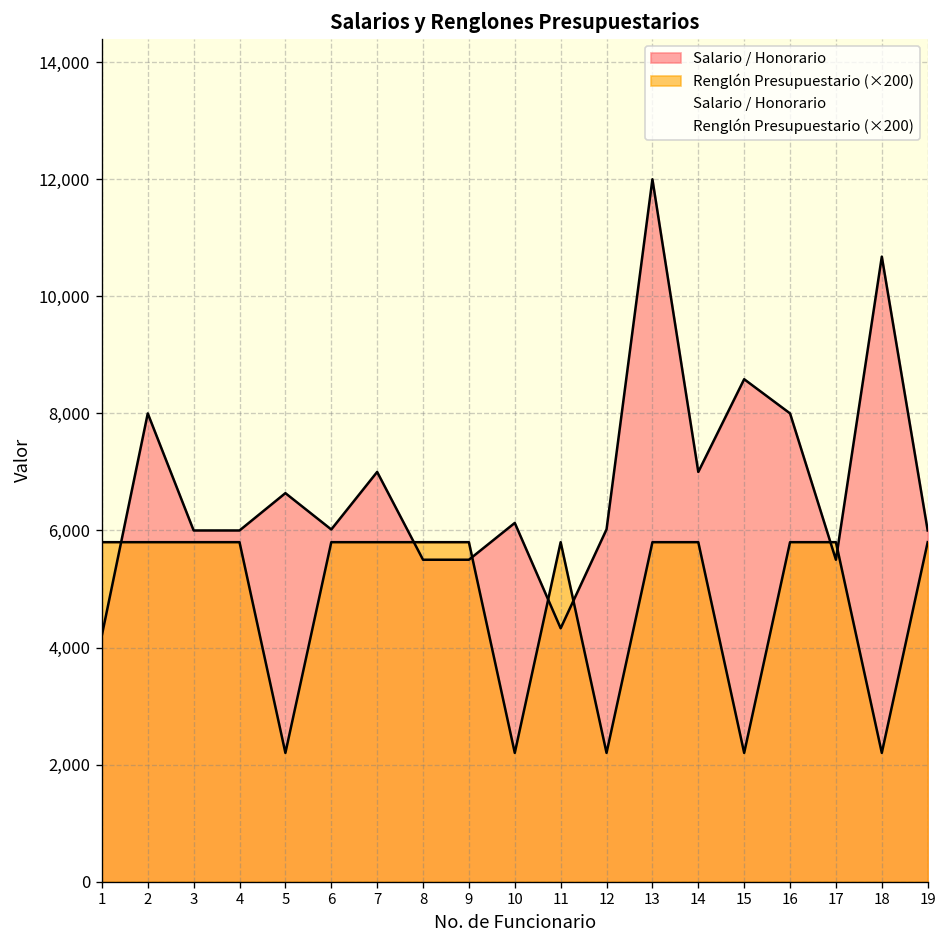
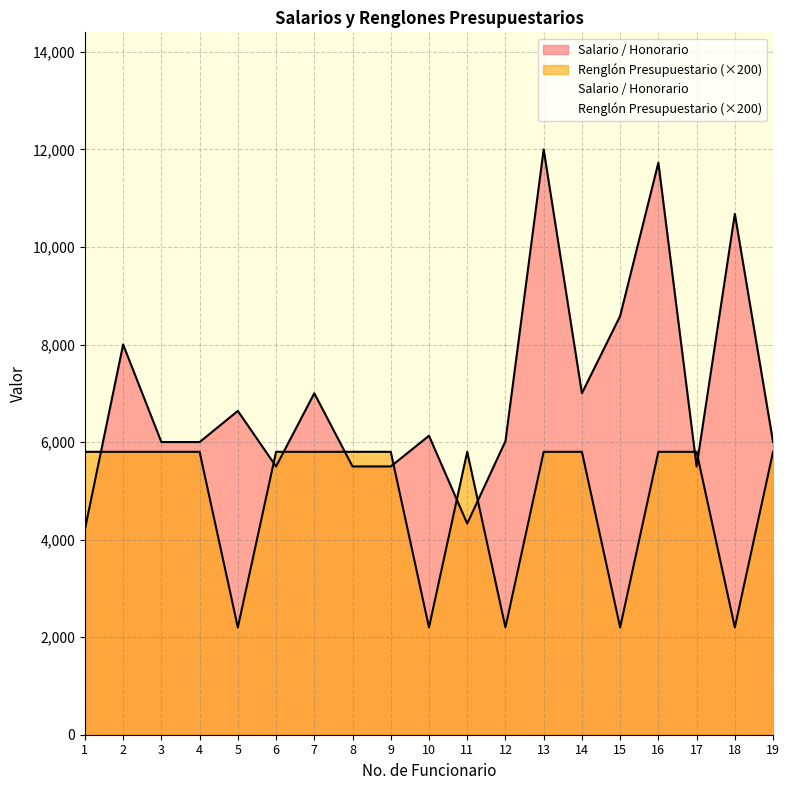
Salario / Honorario, 6: 6,000 -> 5,500
Salario / Honorario, 16: 8,000 -> 11,700
